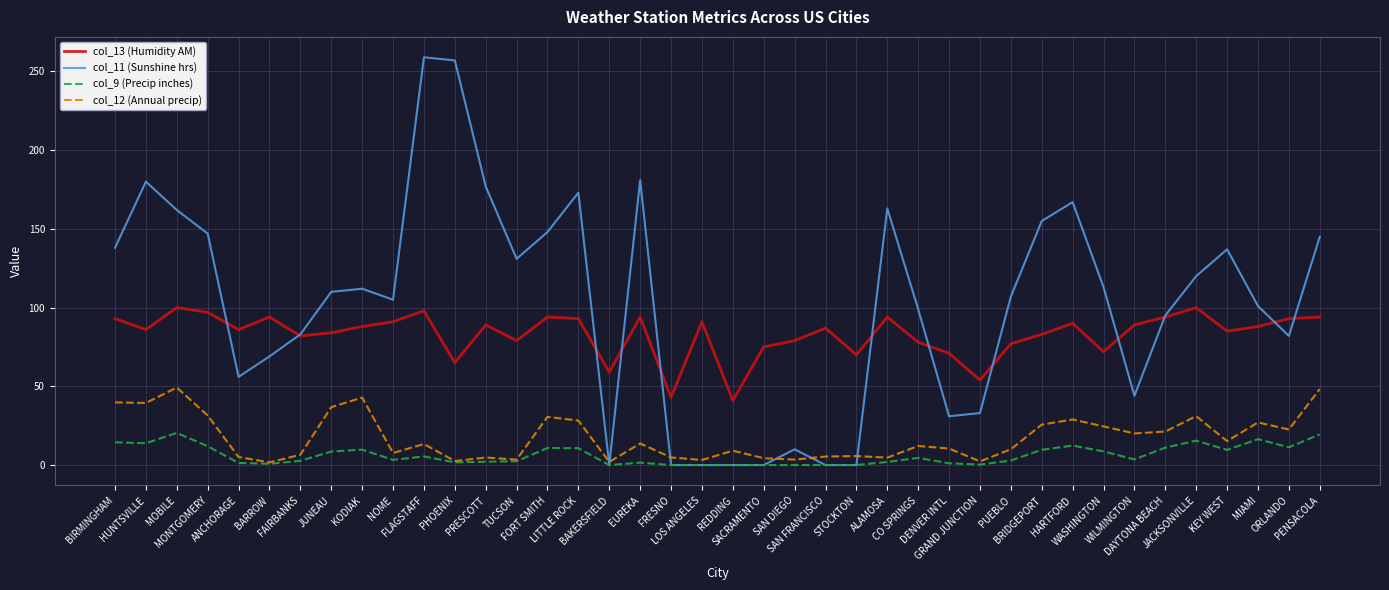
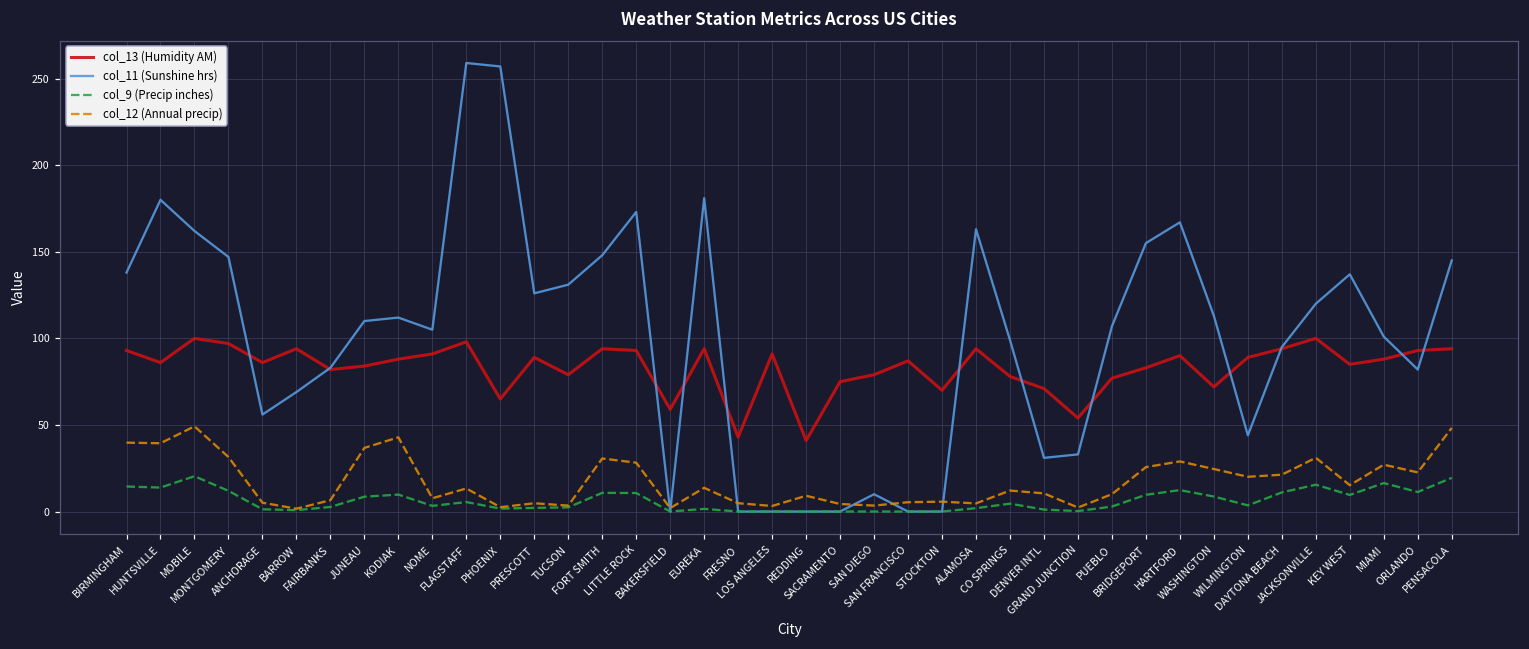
col_11 (Sunshine hrs), PRESCOTT: 177 -> 126
